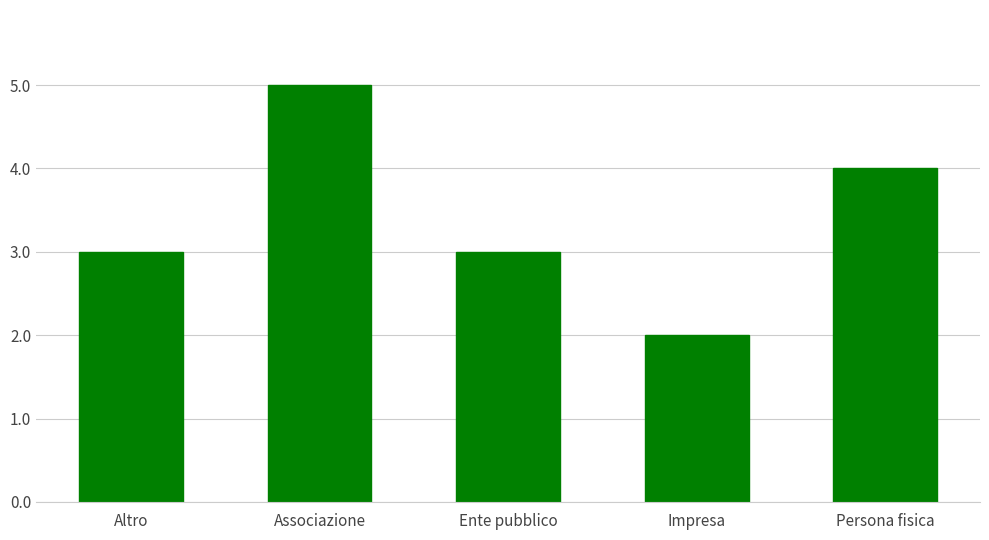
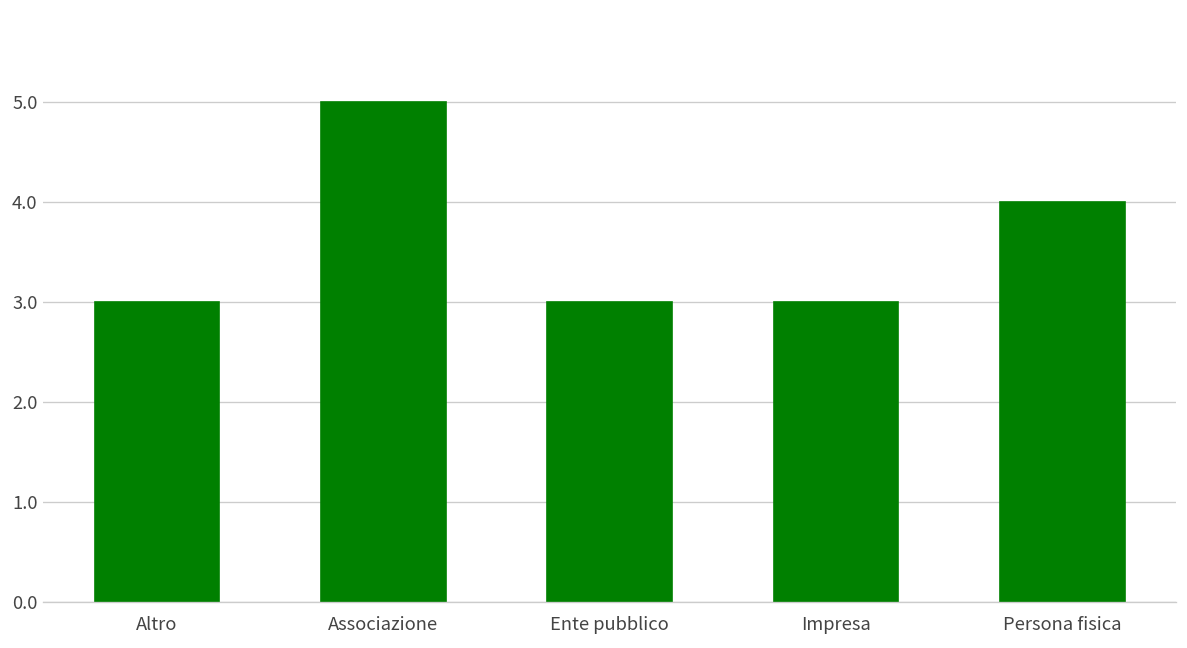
Impresa: 2 -> 3
